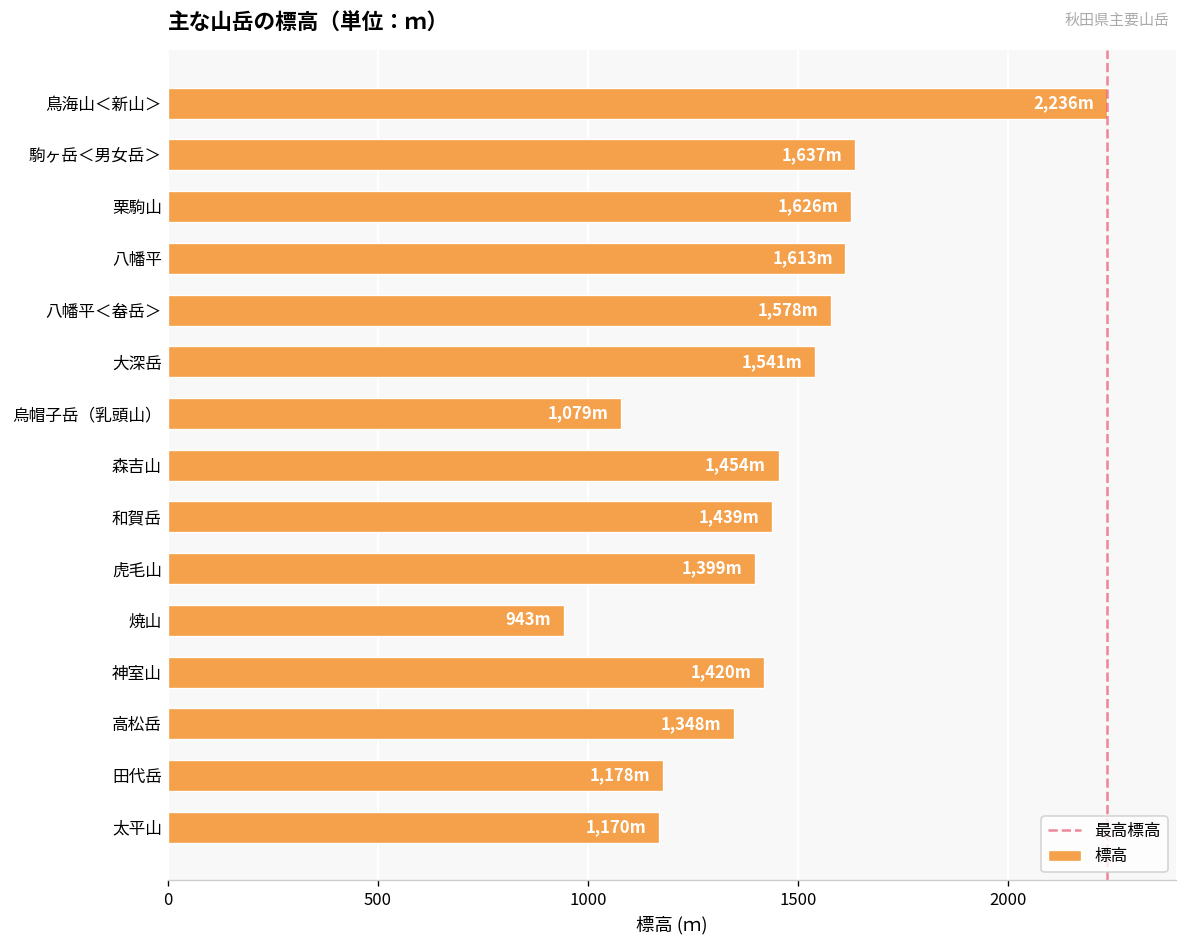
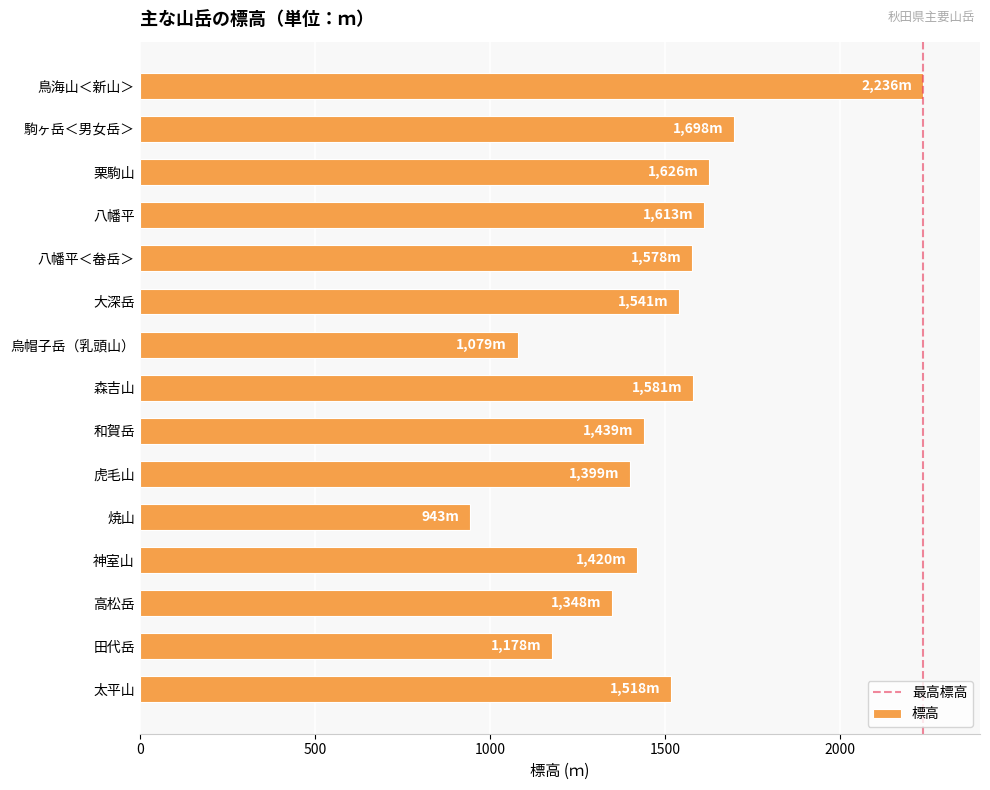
駒ヶ岳＜男女岳＞: 1,637m -> 1,698m
森吉山: 1,454m -> 1,581m
太平山: 1,170m -> 1,518m
